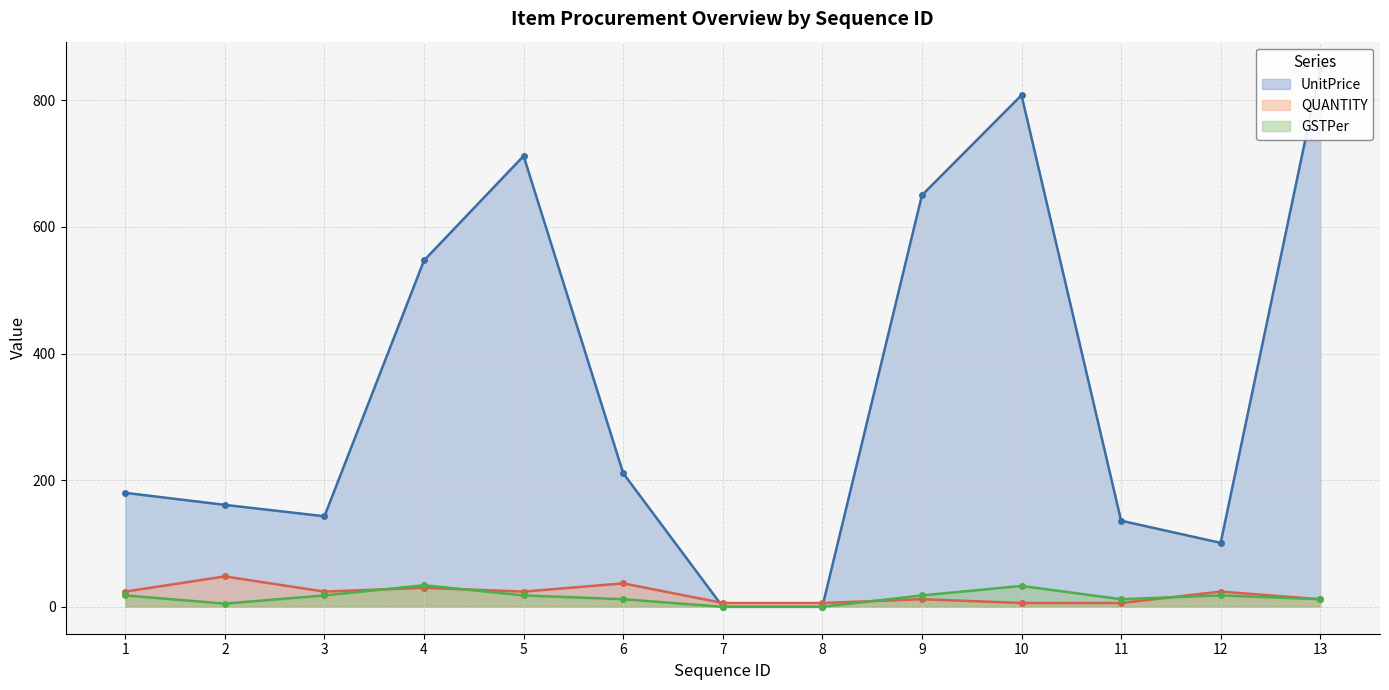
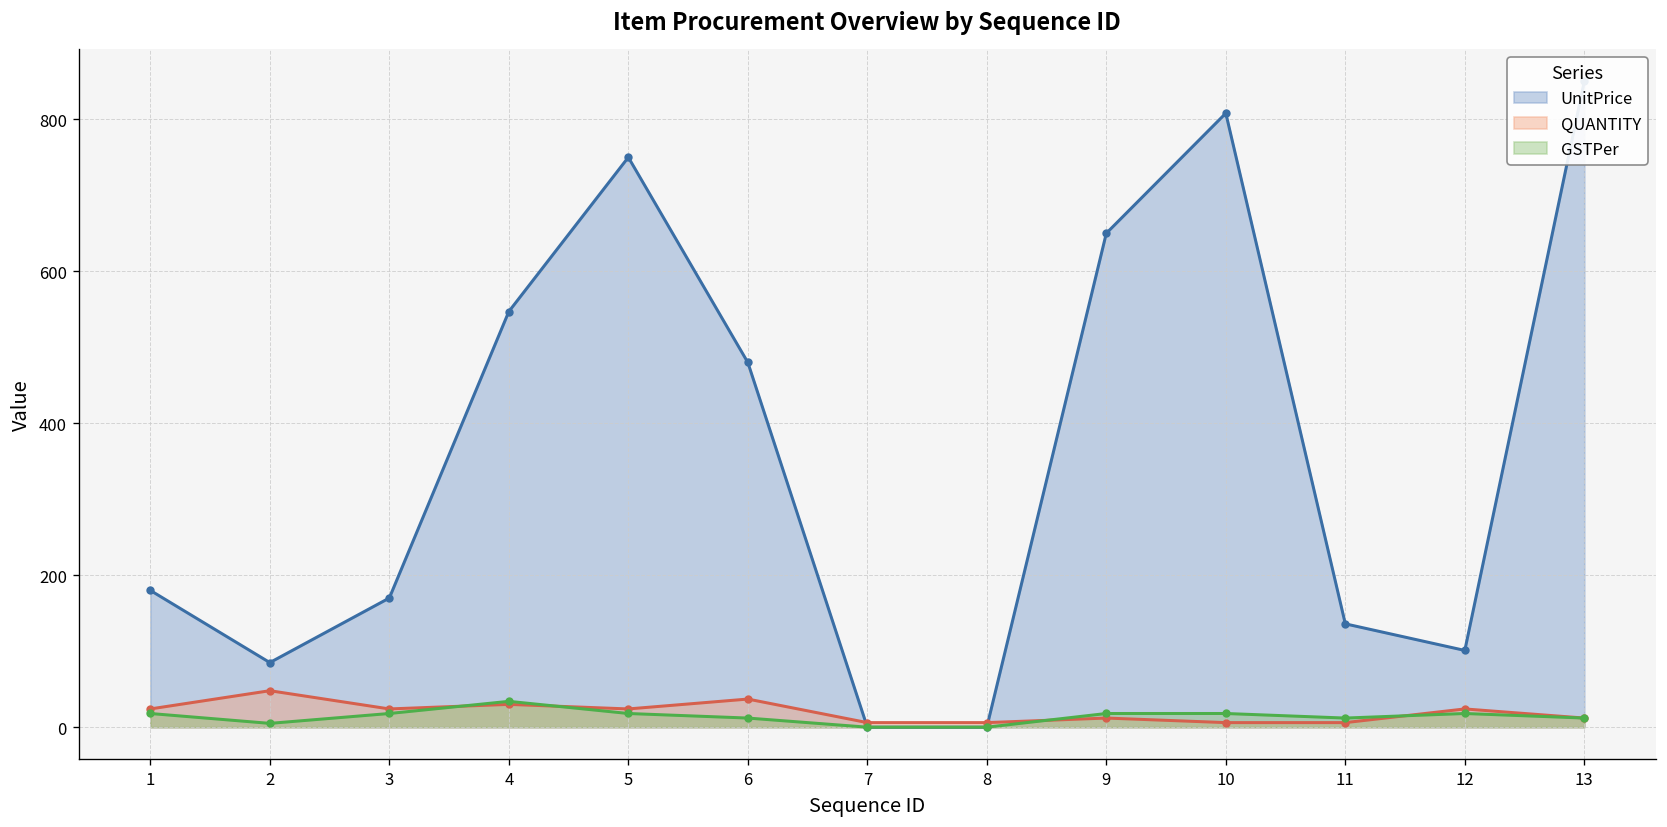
UnitPrice, 2: 160 -> 90
UnitPrice, 3: 140 -> 170
UnitPrice, 5: 710 -> 750
UnitPrice, 6: 210 -> 480
GSTPer, 10: 30 -> 20
